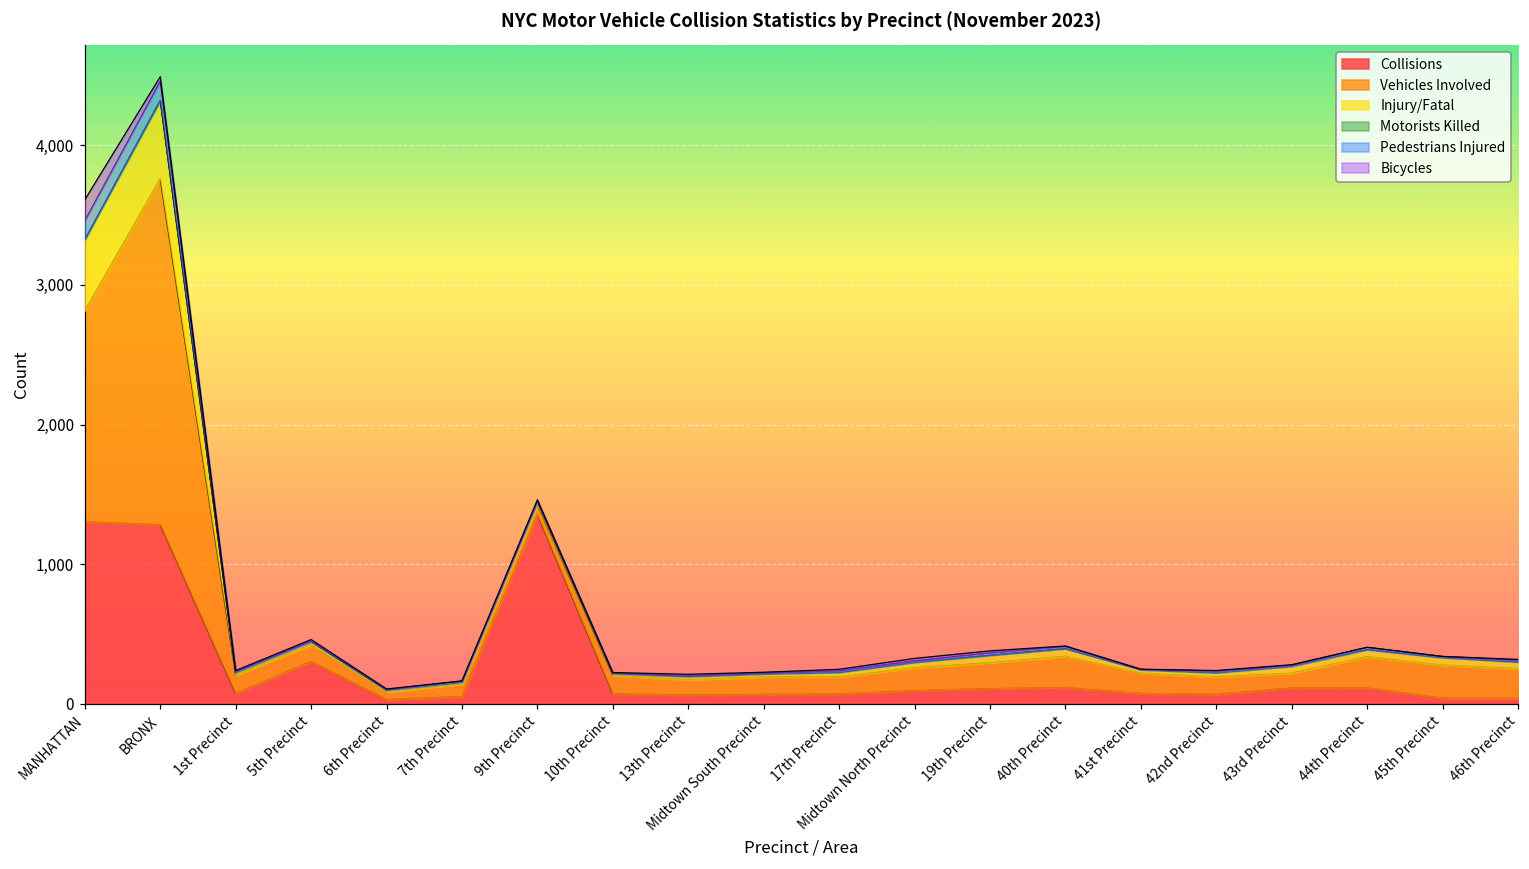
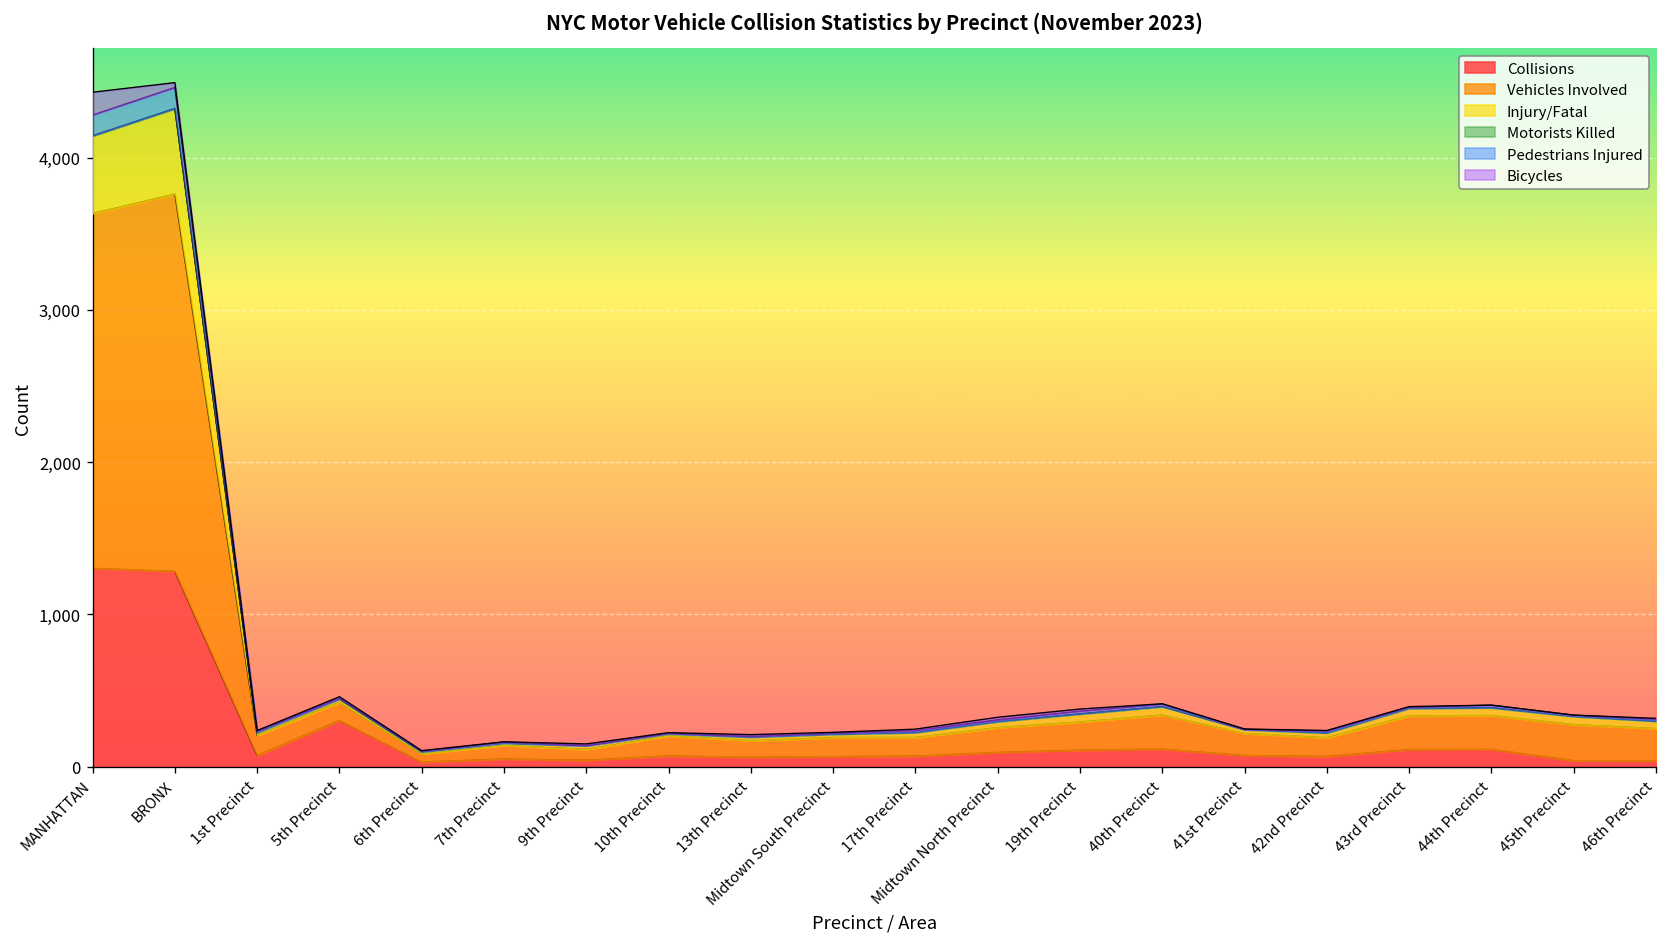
Vehicles Involved, MANHATTAN: 1,510 -> 2,330
Collisions, 9th Precinct: 1,360 -> 40
Vehicles Involved, 43rd Precinct: 110 -> 220
